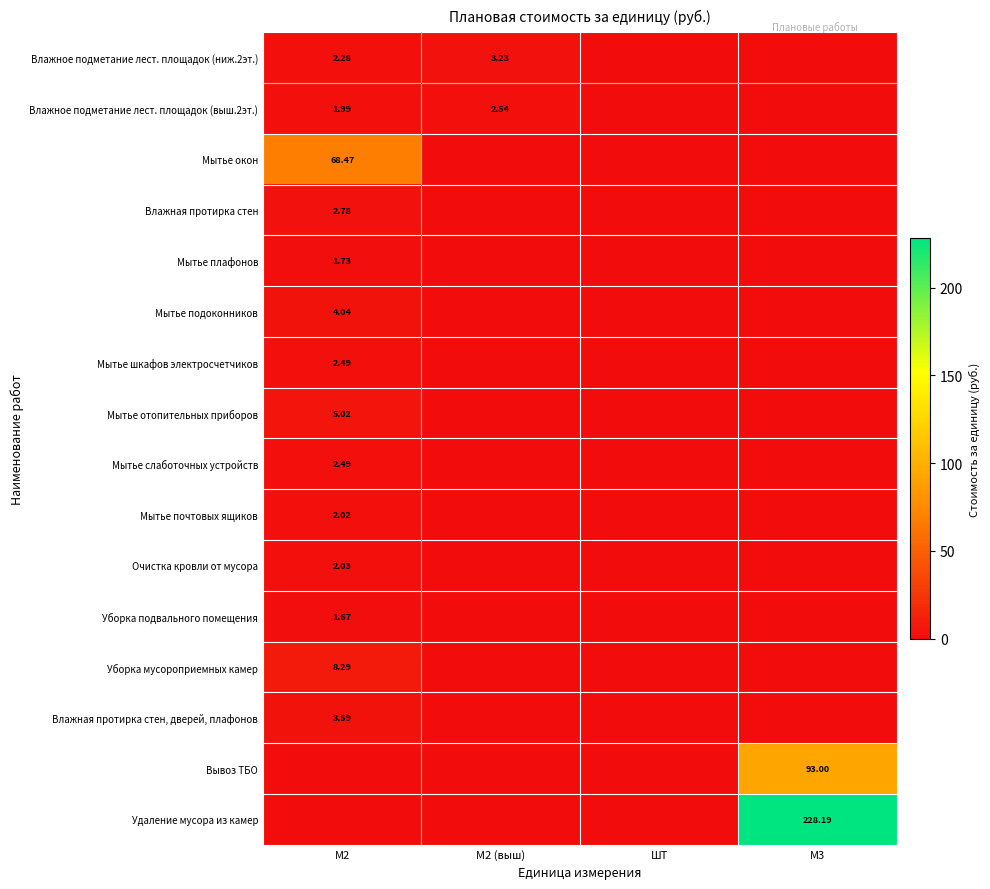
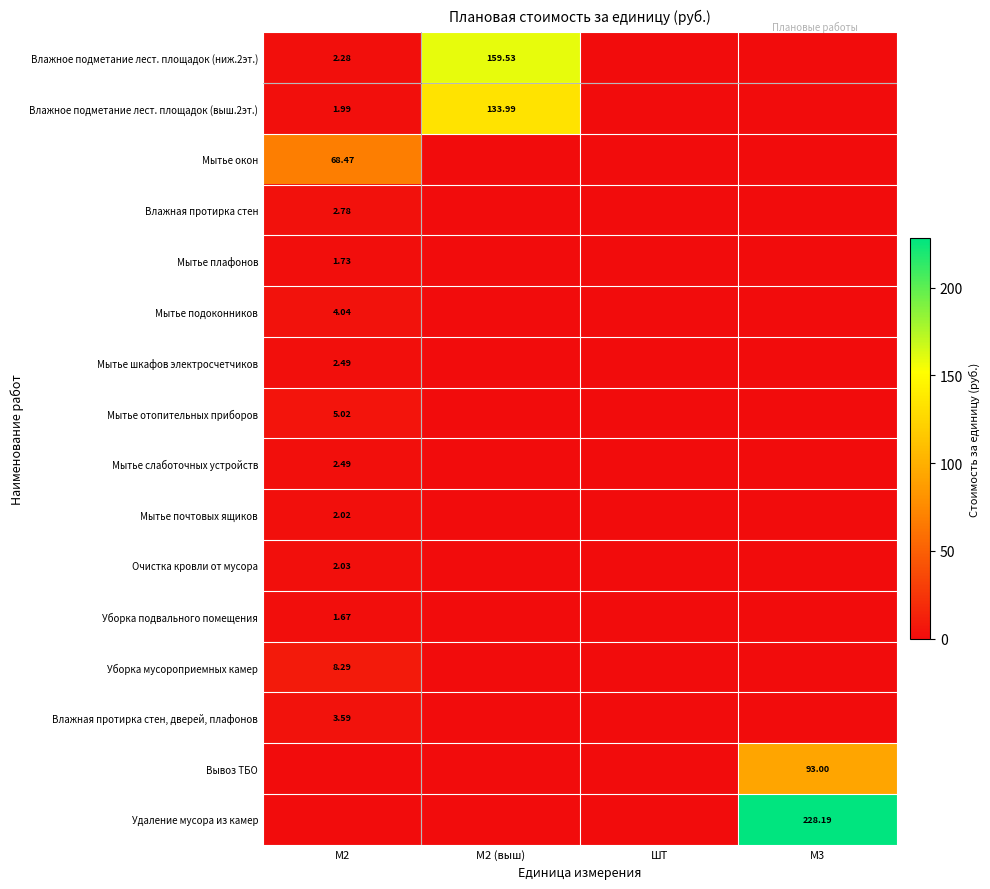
Влажное подметание лест. площадок (ниж.2эт.), М2 (выш): 3.23 -> 159.53
Влажное подметание лест. площадок (выш.2эт.), М2 (выш): 2.54 -> 133.99
